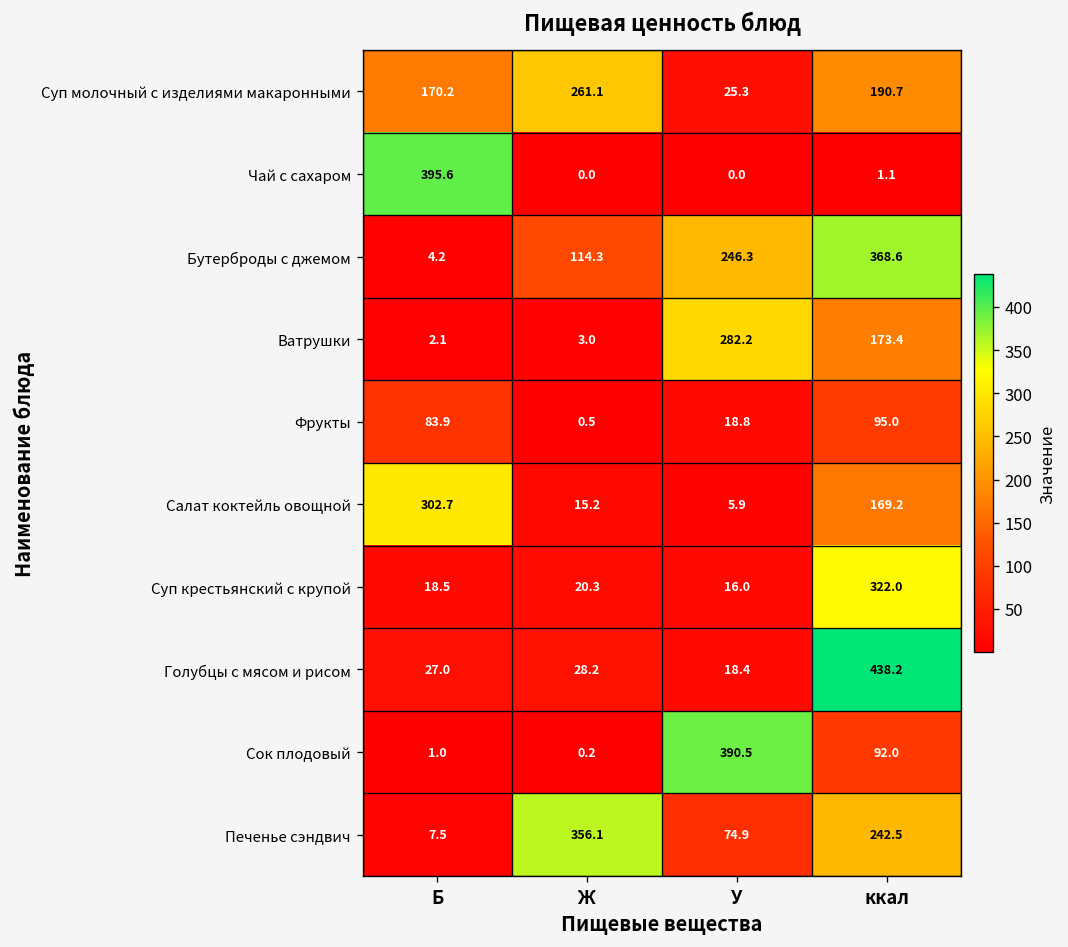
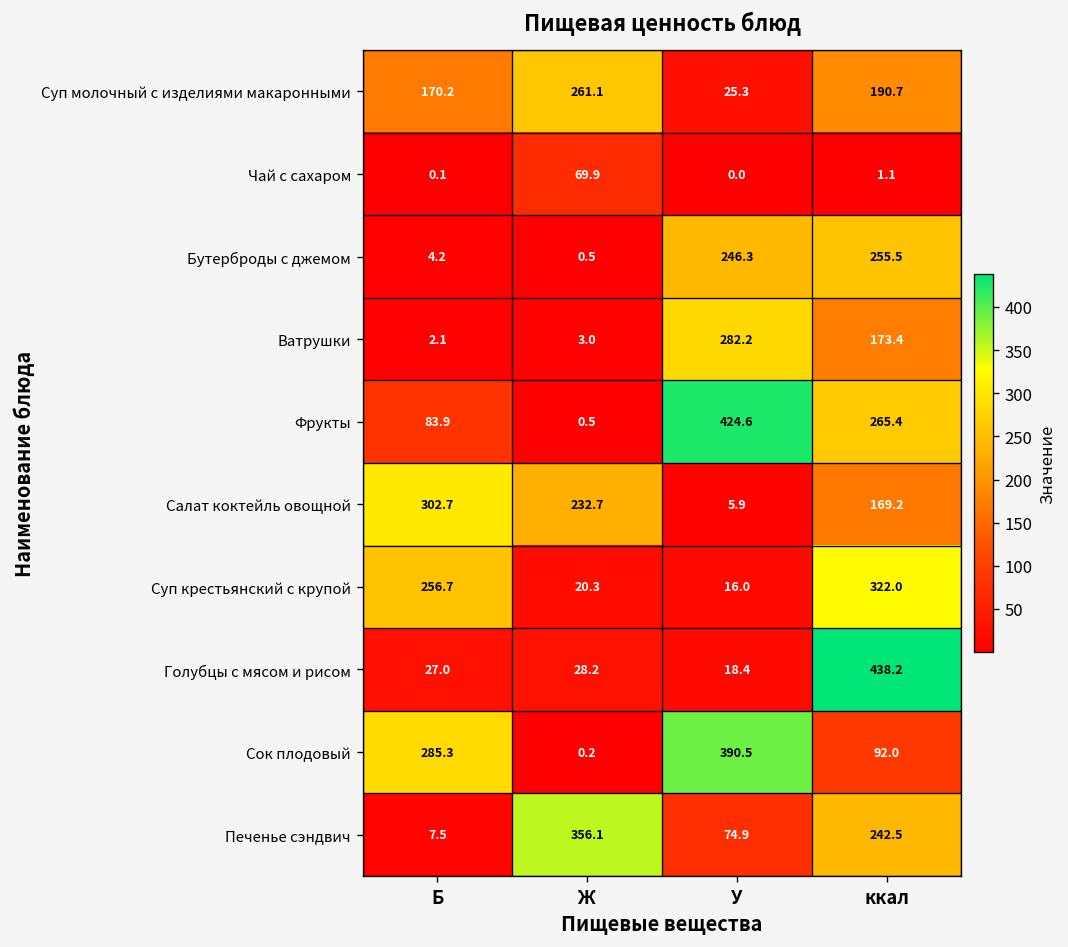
Чай с сахаром, Б: 395.6 -> 0.1
Чай с сахаром, Ж: 0.0 -> 69.9
Бутерброды с джемом, Ж: 114.3 -> 0.5
Бутерброды с джемом, ккал: 368.6 -> 255.5
Фрукты, У: 18.8 -> 424.6
Фрукты, ккал: 95.0 -> 265.4
Салат коктейль овощной, Ж: 15.2 -> 232.7
Суп крестьянский с крупой, Б: 18.5 -> 256.7
Сок плодовый, Б: 1.0 -> 285.3
